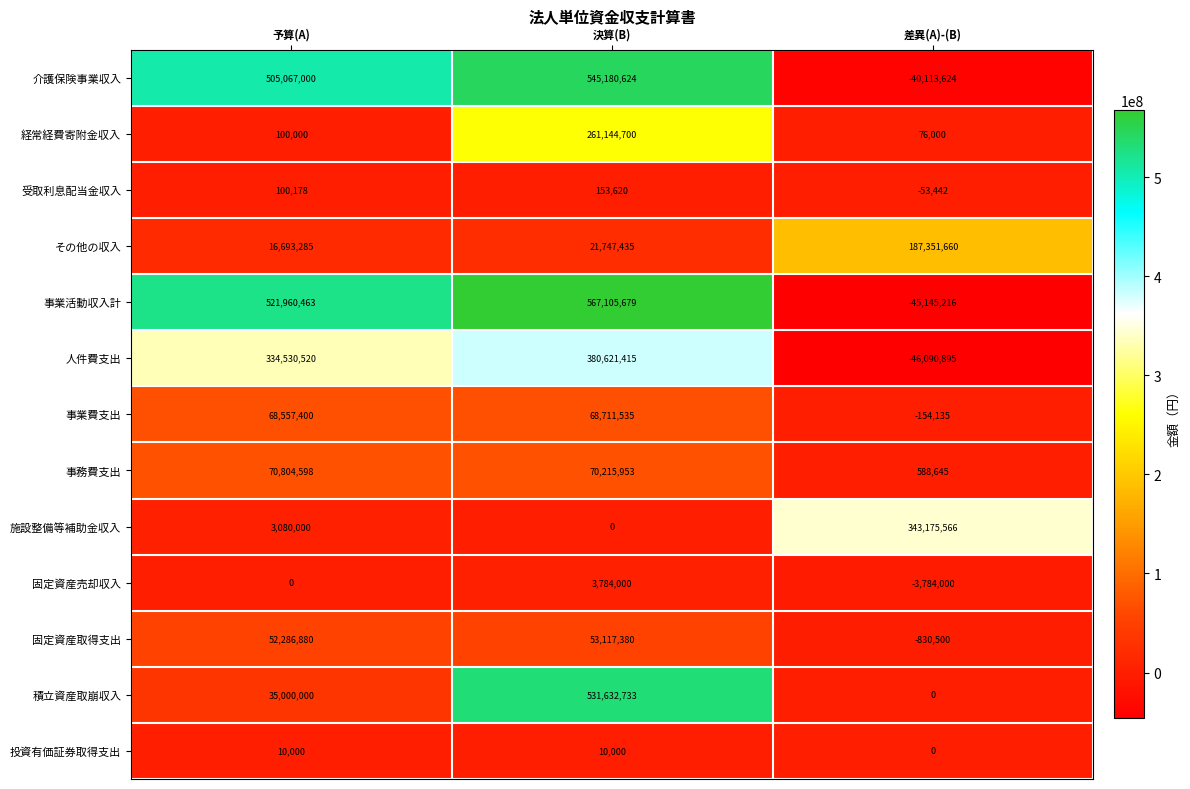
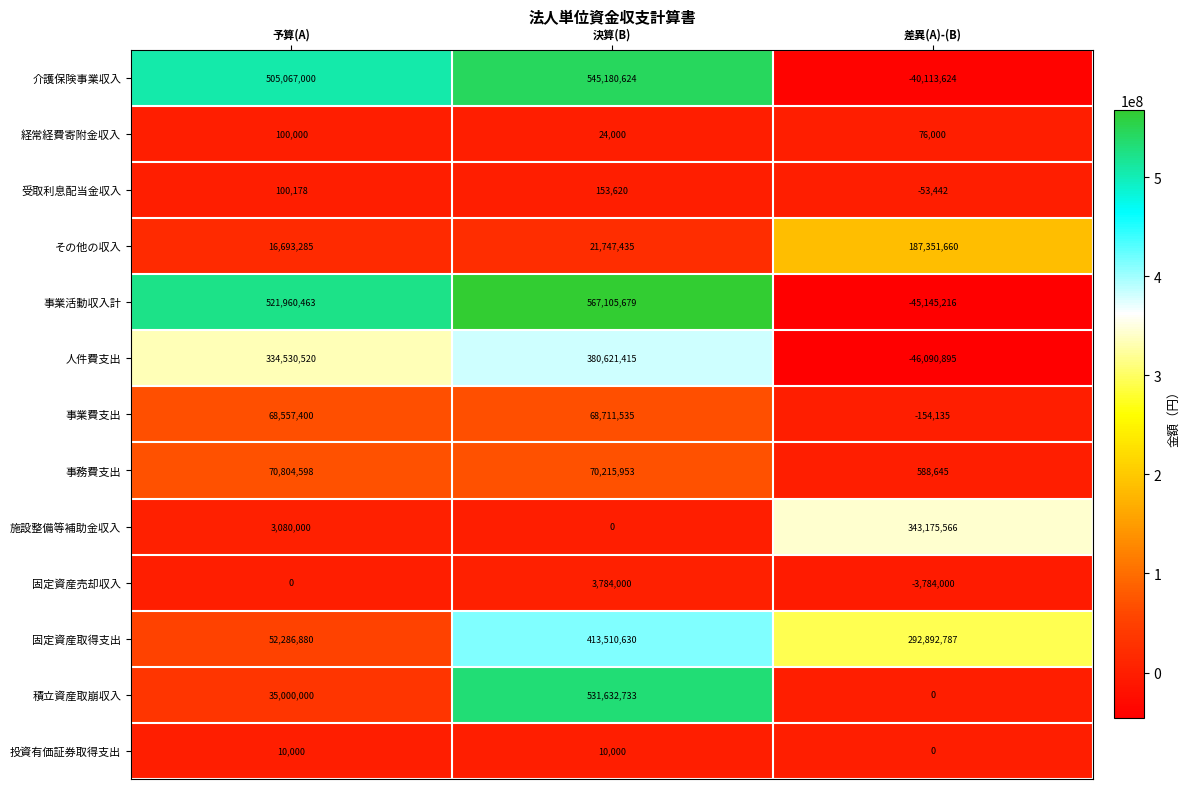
経常経費寄附金収入, 決算(B): 261,144,700 -> 24,000
固定資産取得支出, 決算(B): 53,117,380 -> 413,510,630
固定資産取得支出, 差異(A)-(B): -830,500 -> 292,892,787
